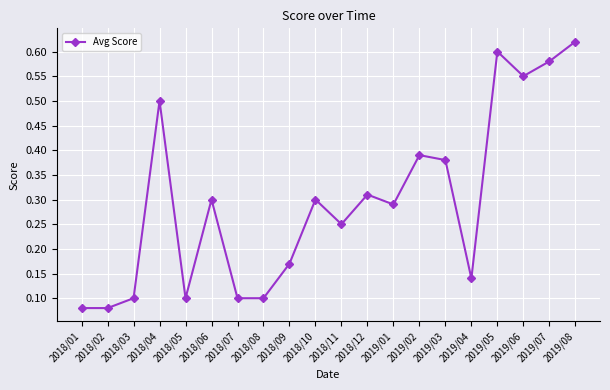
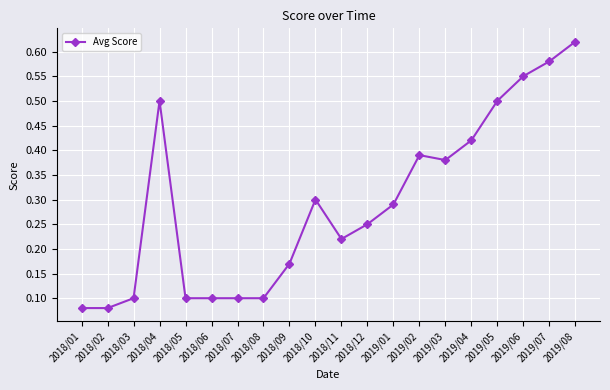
2018/06: 0.3 -> 0.1
2018/11: 0.25 -> 0.22
2018/12: 0.31 -> 0.25
2019/04: 0.14 -> 0.42
2019/05: 0.6 -> 0.5
